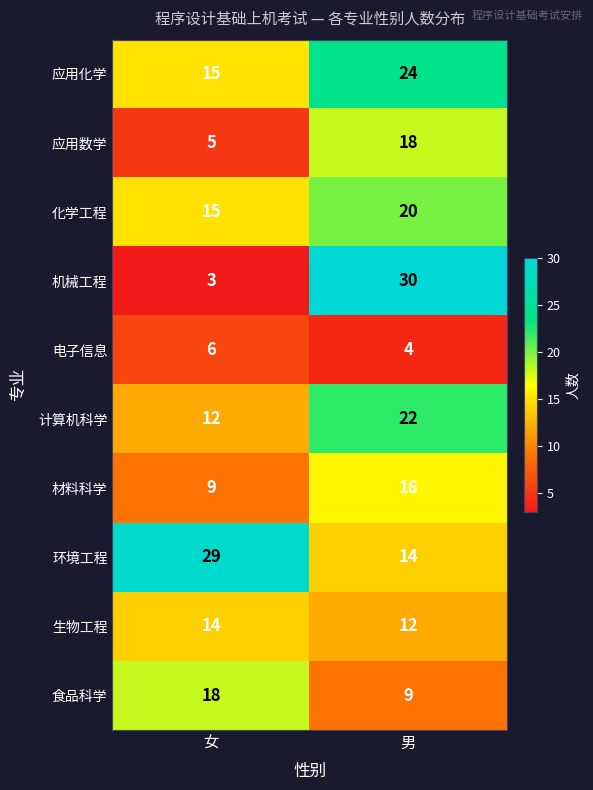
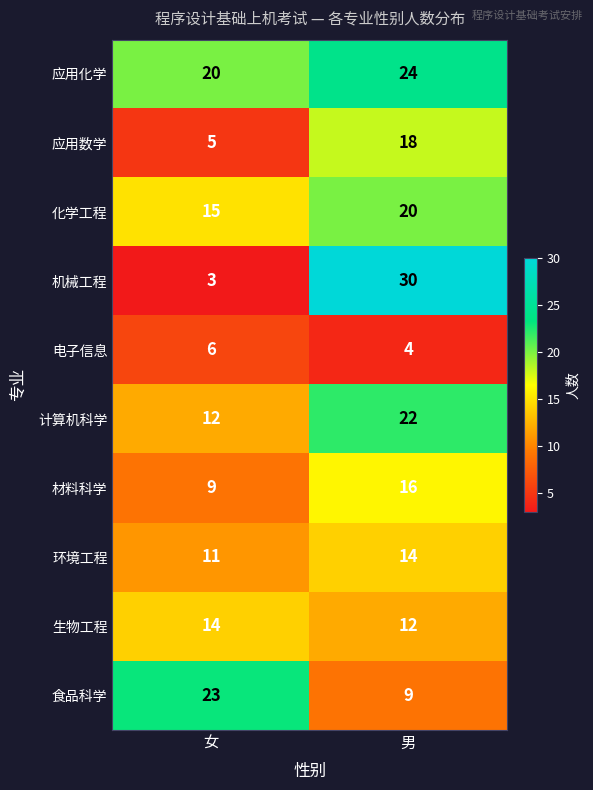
应用化学, 女: 15 -> 20
环境工程, 女: 29 -> 11
食品科学, 女: 18 -> 23
